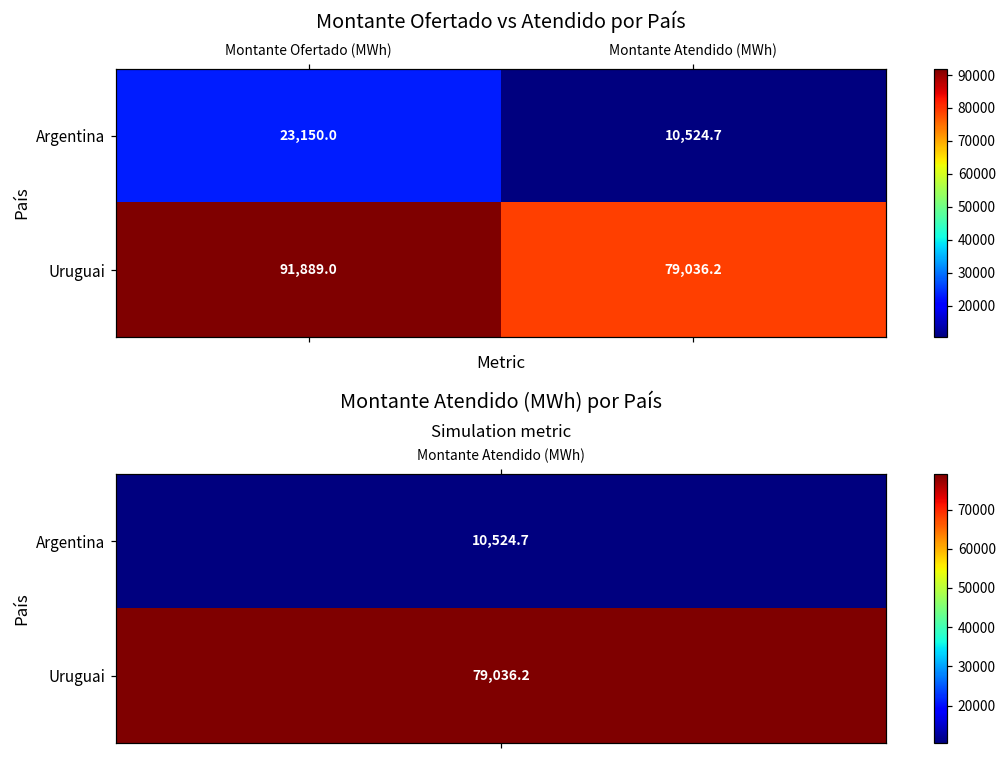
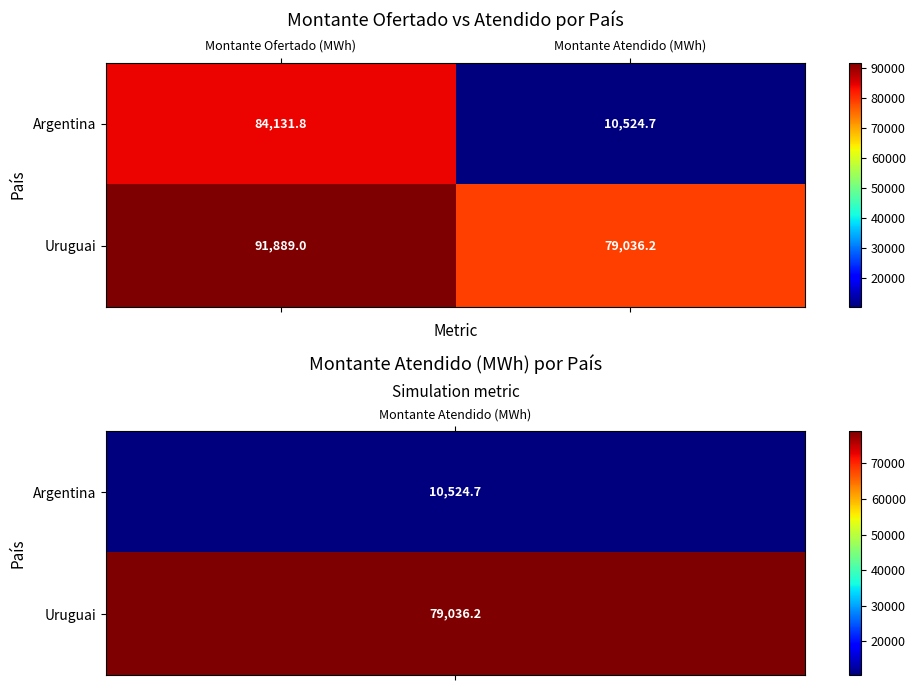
Montante Ofertado vs Atendido por País, Argentina, Montante Ofertado (MWh): 23,150.0 -> 84,131.8
